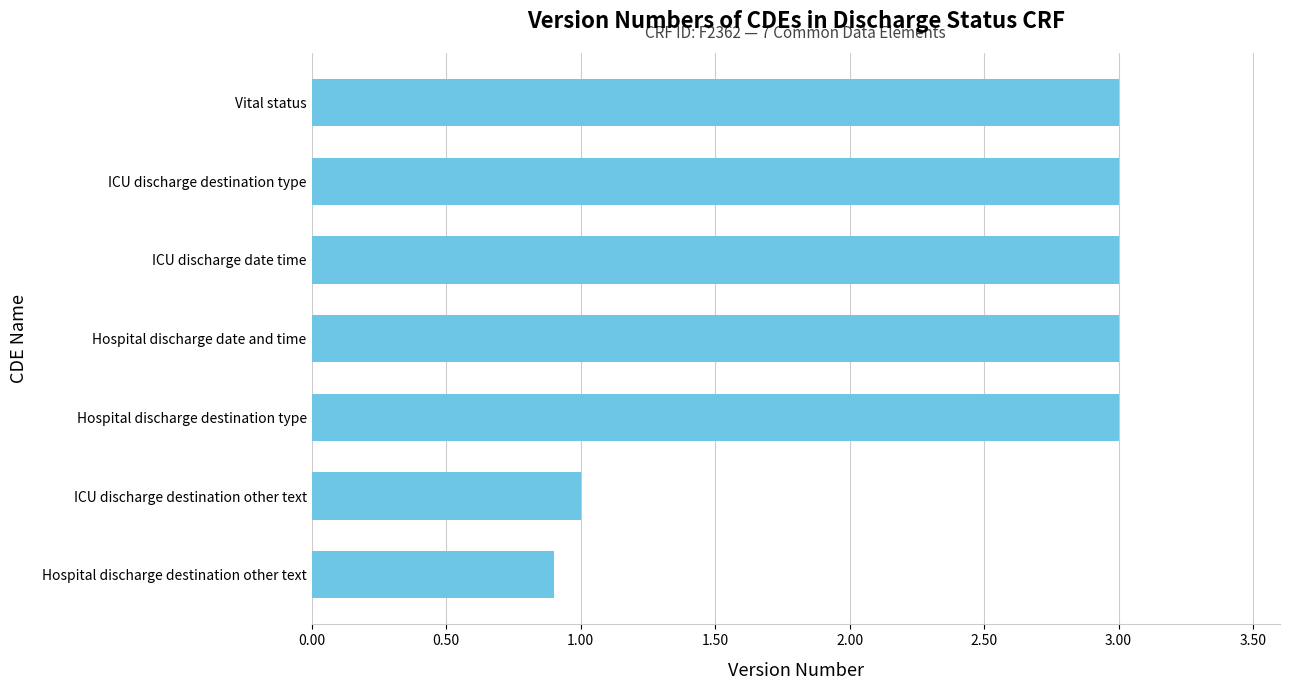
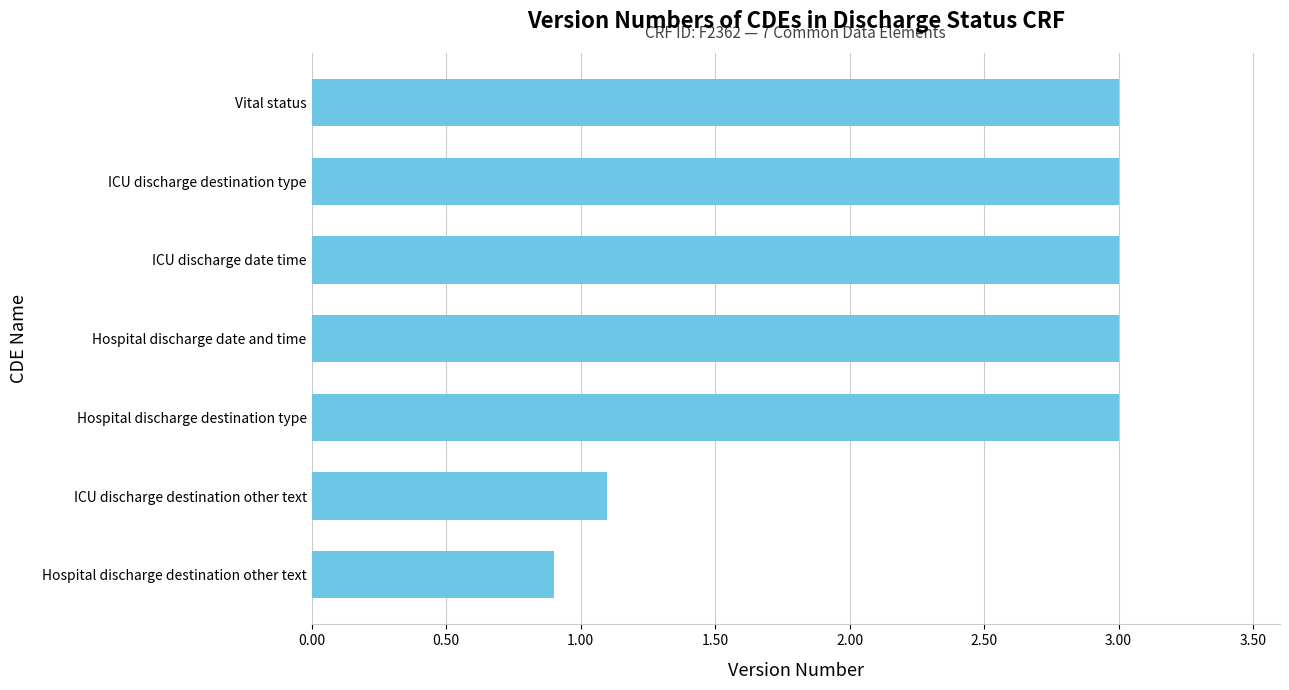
ICU discharge destination other text: 1.0 -> 1.1
